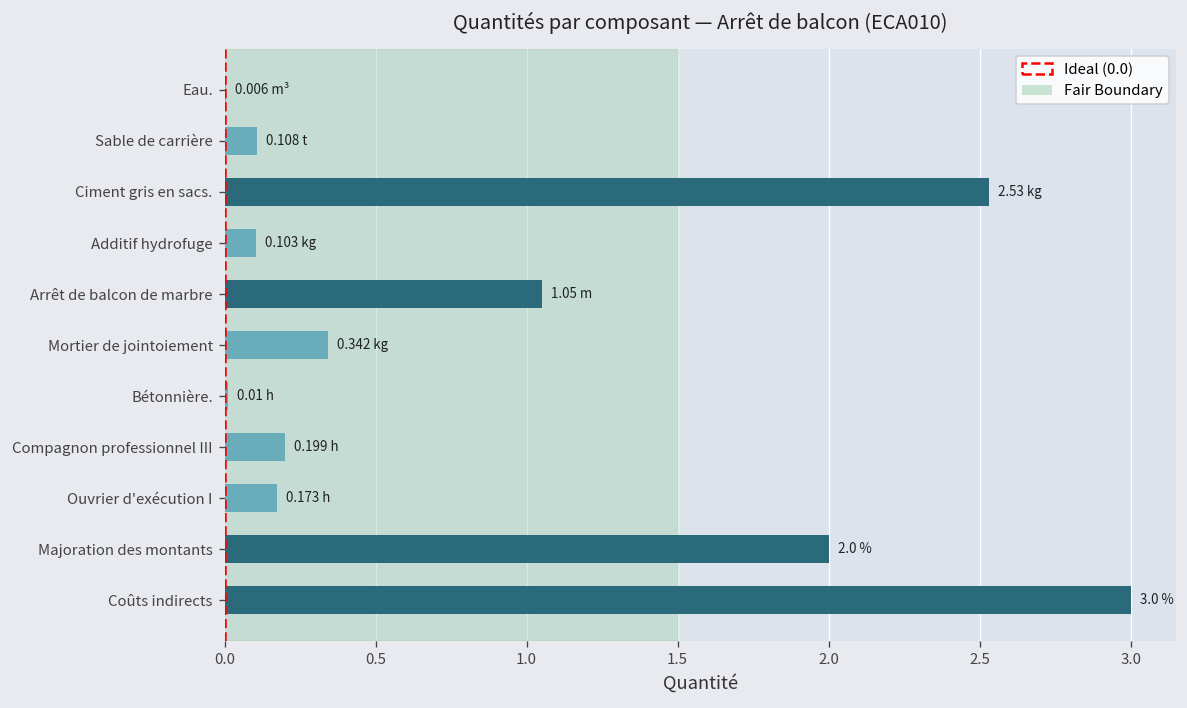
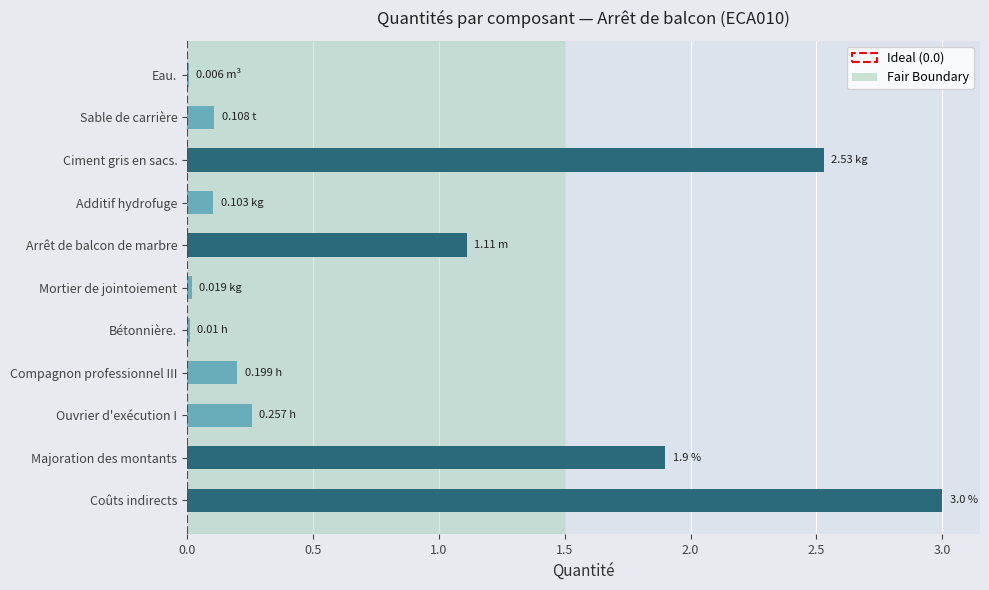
Arrêt de balcon de marbre: 1.05 -> 1.11
Mortier de jointoiement: 0.342 -> 0.019
Ouvrier d'exécution I: 0.173 -> 0.257
Majoration des montants: 2.0 % -> 1.9 %
